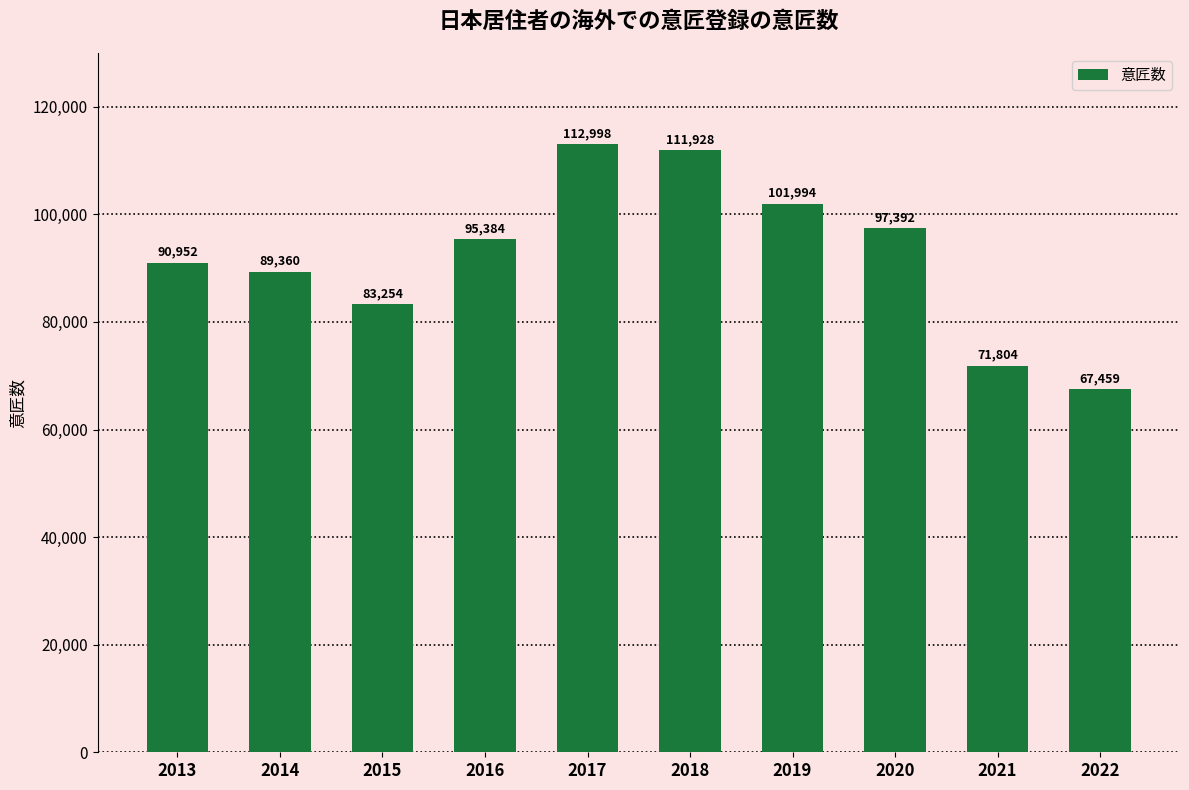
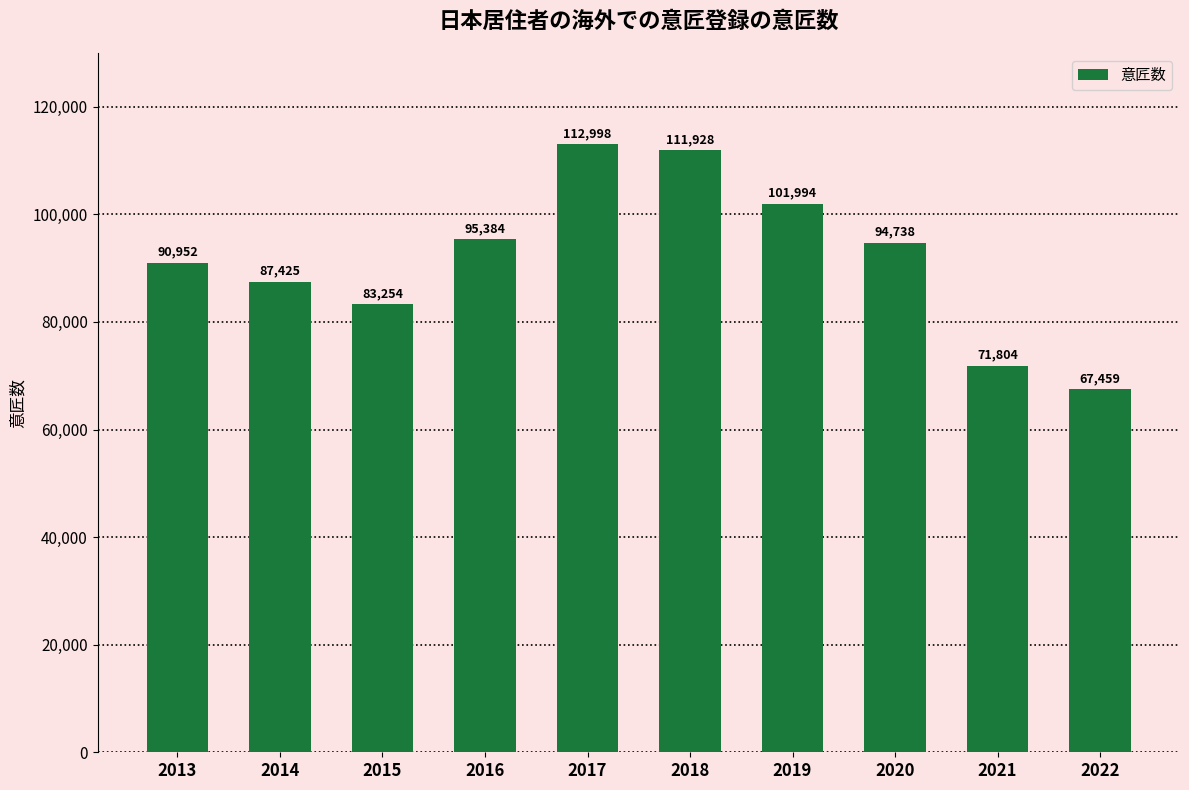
2014: 89,360 -> 87,425
2020: 97,392 -> 94,738
